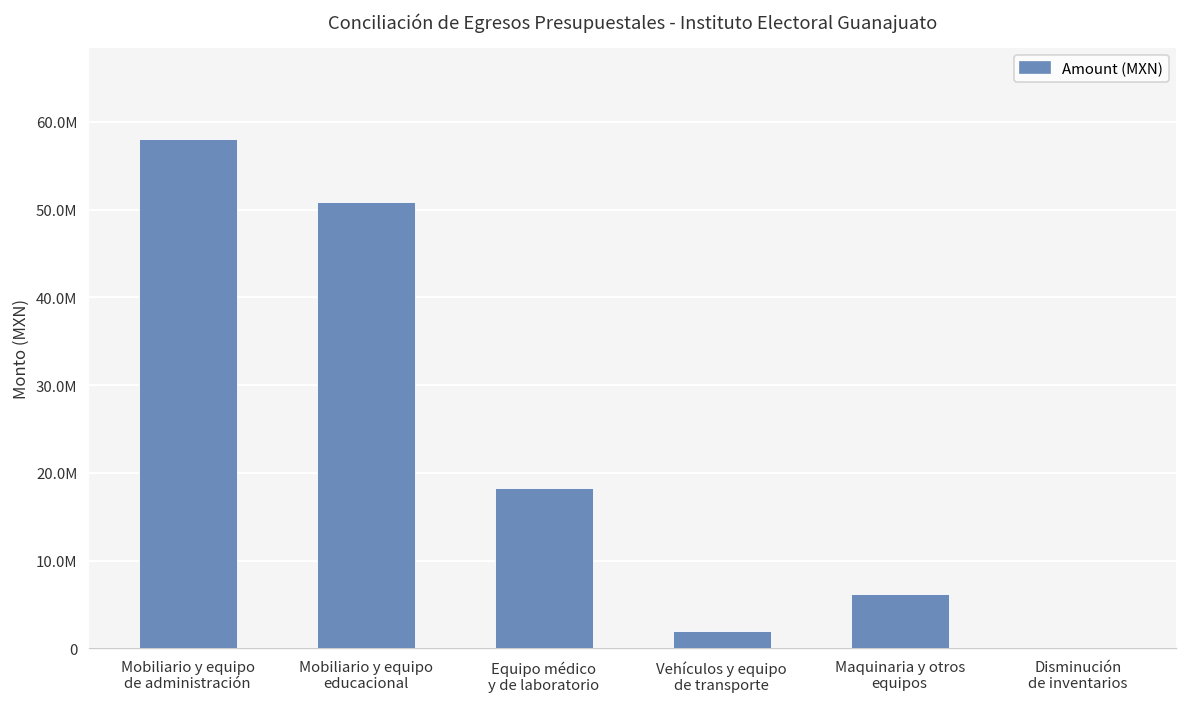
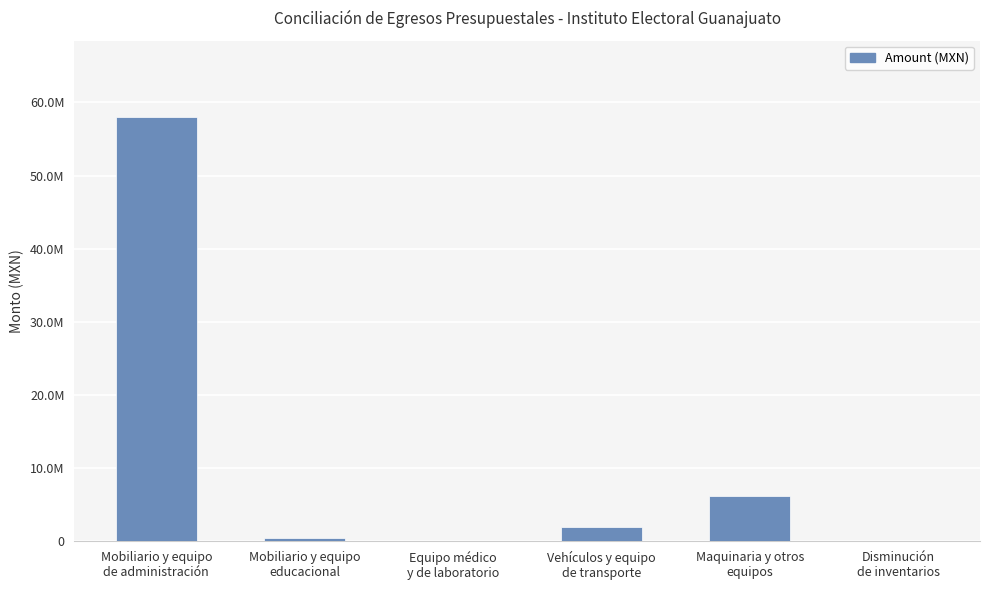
Mobiliario y equipo educacional: 51000000 -> 0
Equipo médico y de laboratorio: 18000000 -> 0
